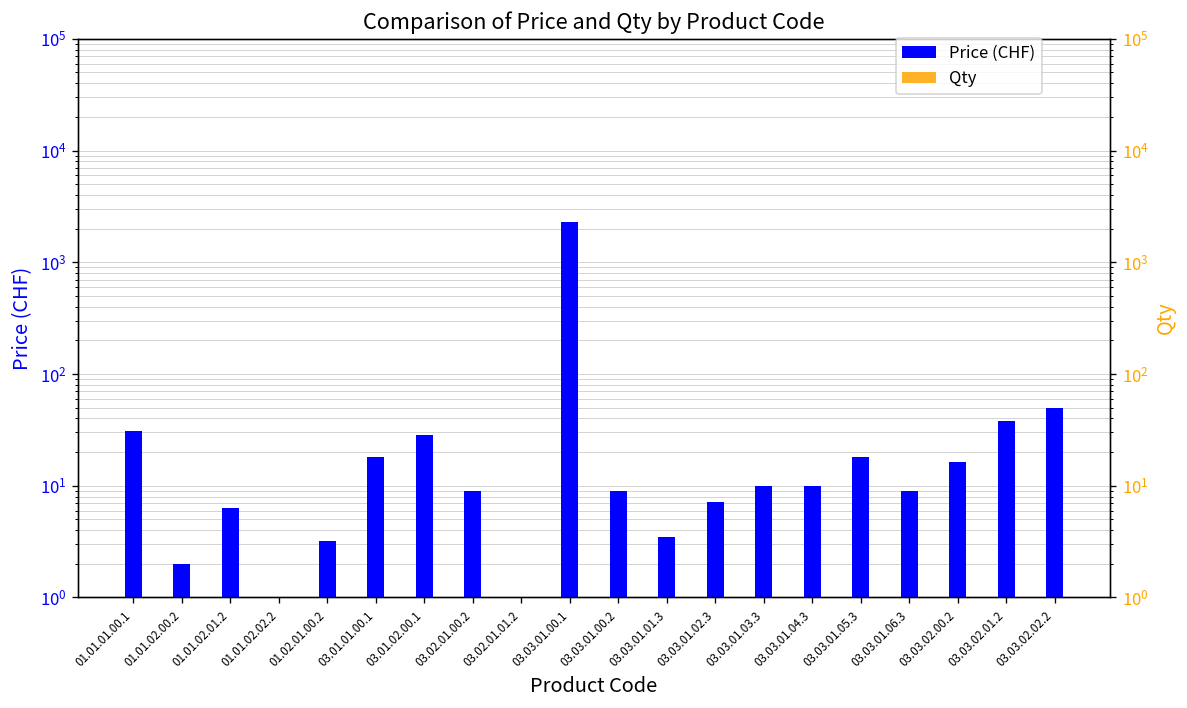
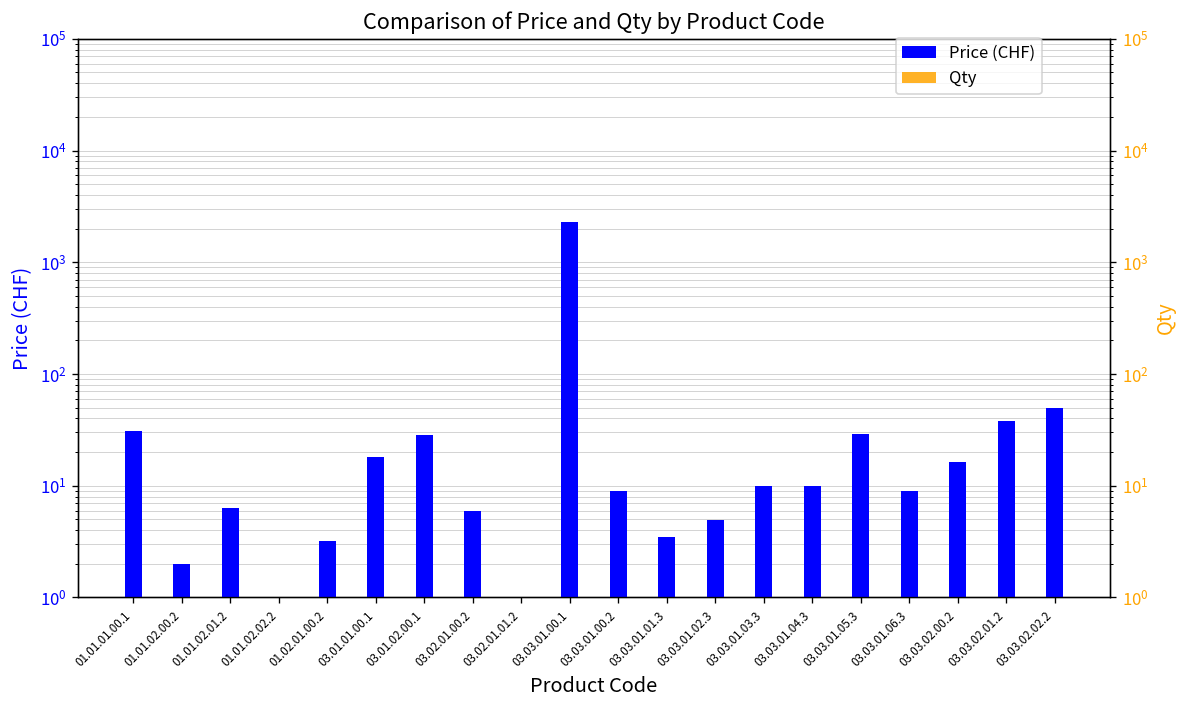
Price (CHF), 03.02.01.00.2: 9 -> 6
Price (CHF), 03.03.01.02.3: 7 -> 5
Price (CHF), 03.03.01.05.3: 18 -> 29
